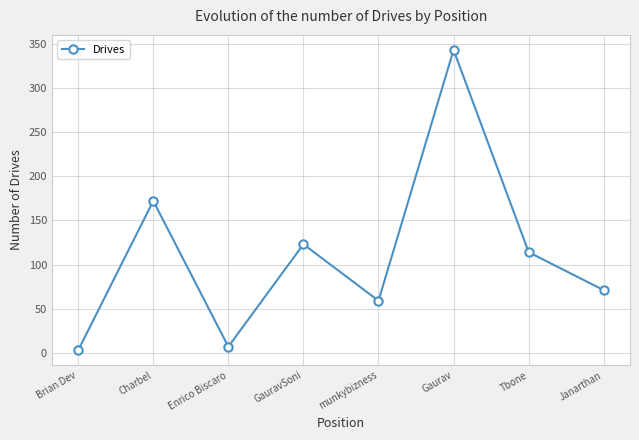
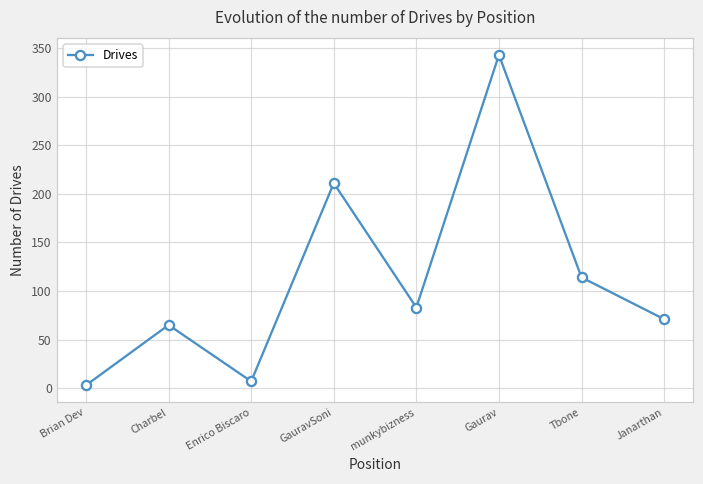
Charbel: 170 -> 70
GauravSoni: 120 -> 210
munkybizness: 60 -> 80
